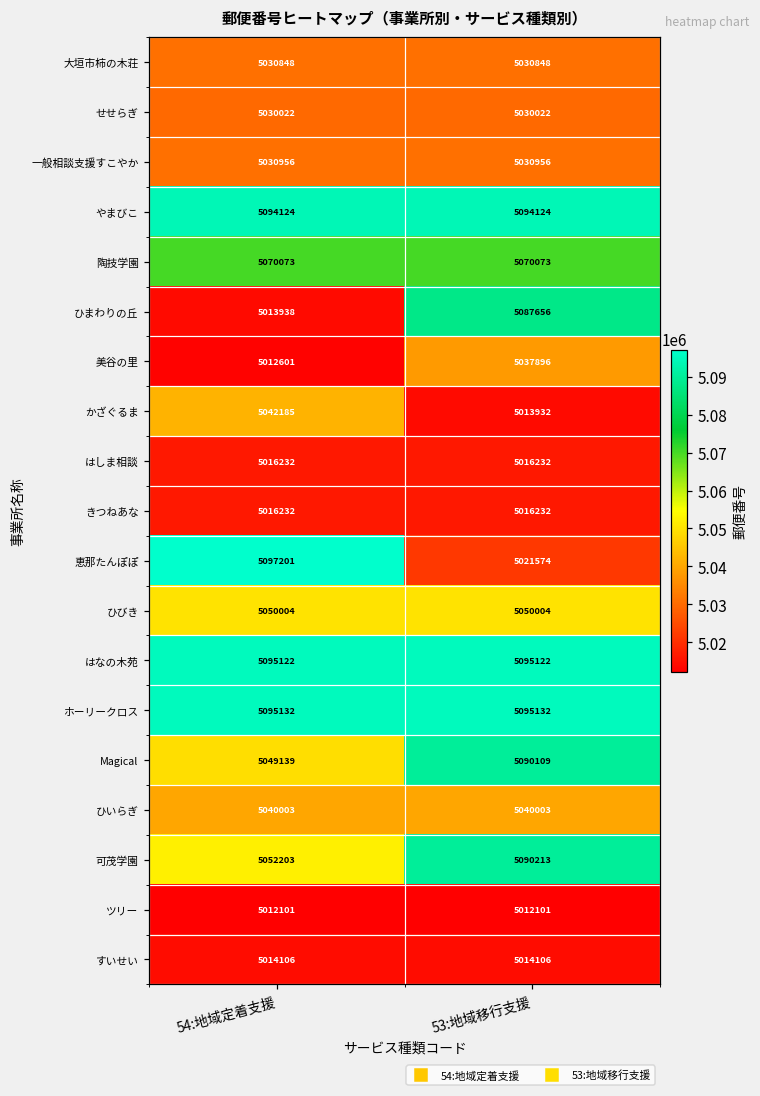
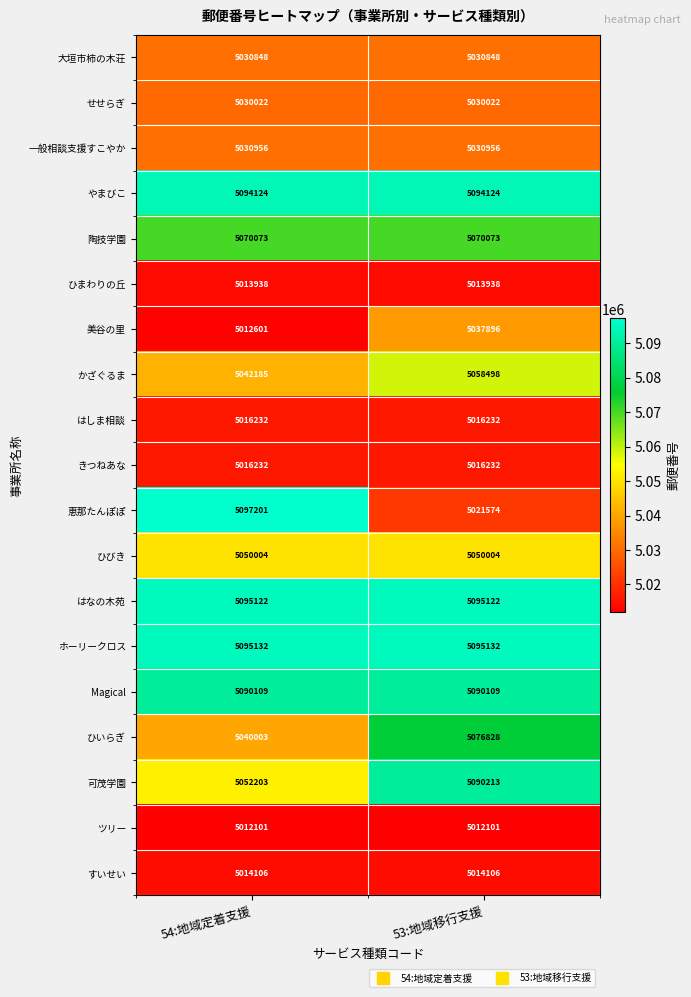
ひまわりの丘, 53:地域移行支援: 5087656 -> 5013938
かざぐるま, 53:地域移行支援: 5013932 -> 5058498
Magical, 54:地域定着支援: 5049139 -> 5090109
ひいらぎ, 53:地域移行支援: 5040003 -> 5076828
